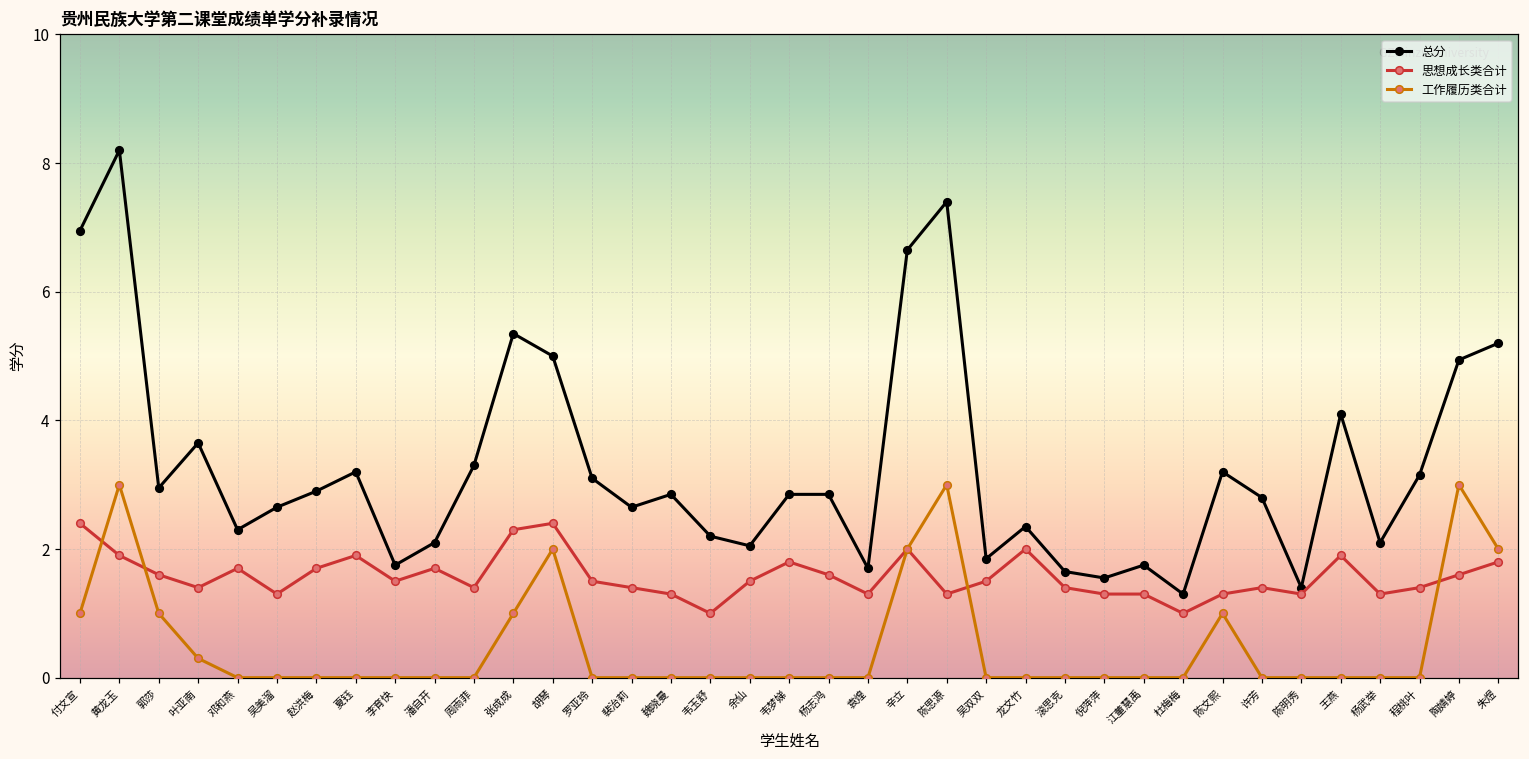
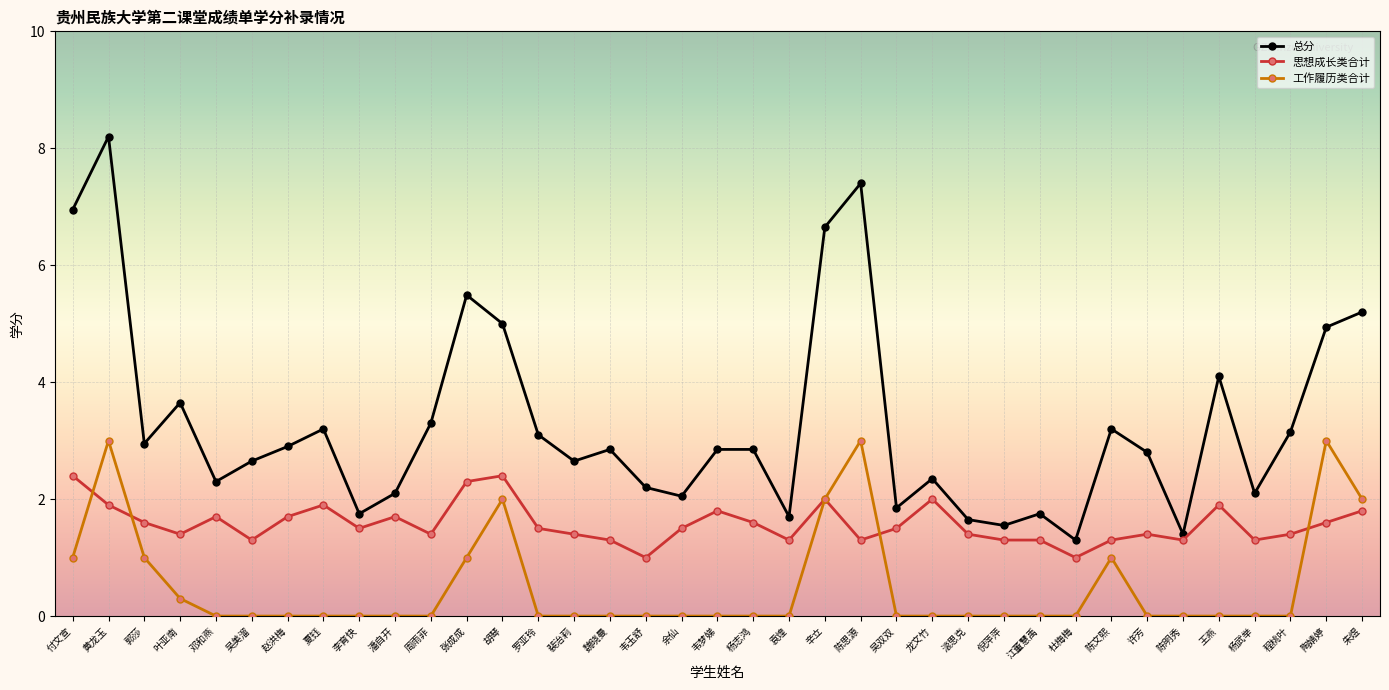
总分, 张成成: 5.4 -> 5.5
